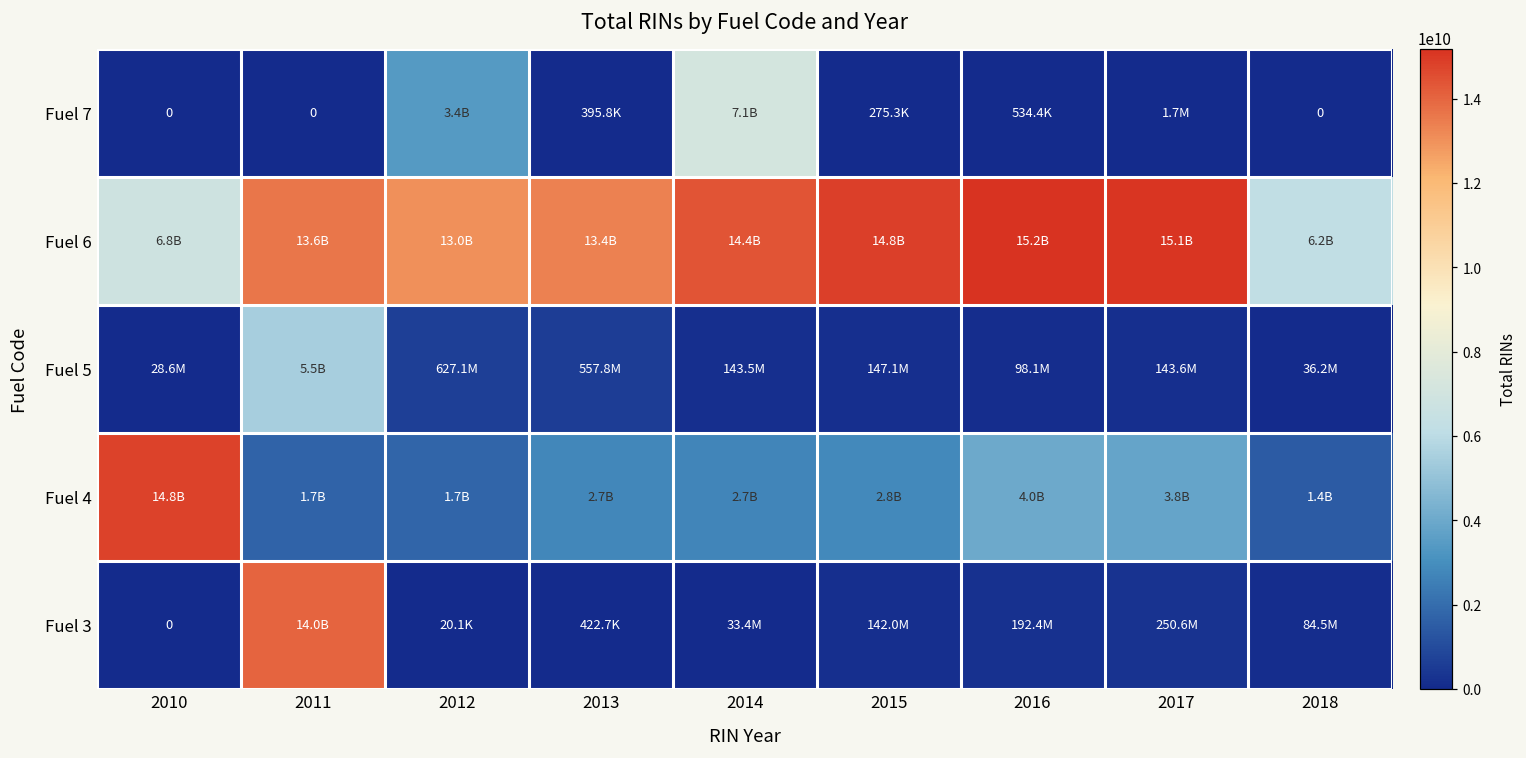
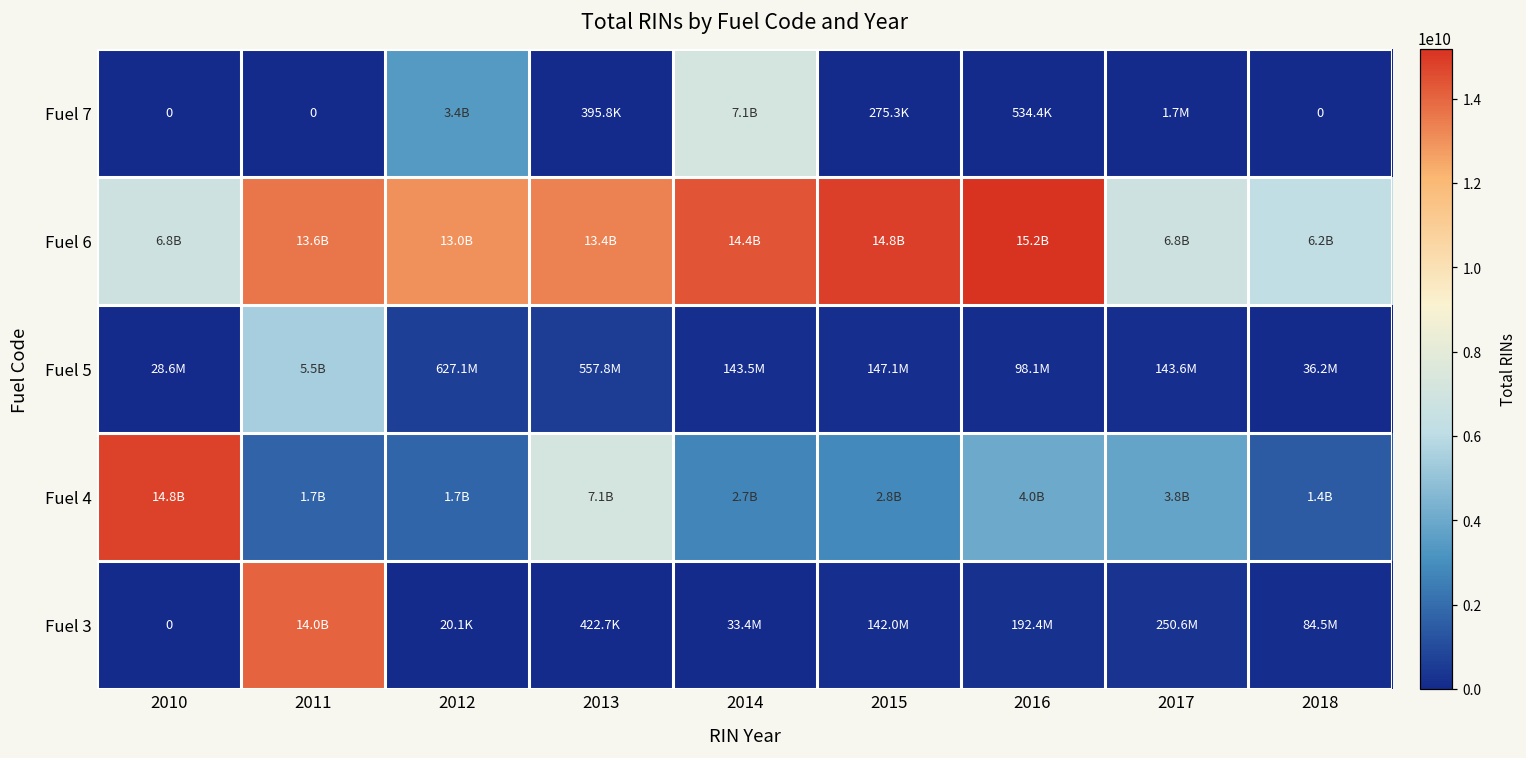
Fuel 6, 2017: 15.1B -> 6.8B
Fuel 4, 2013: 2.7B -> 7.1B
